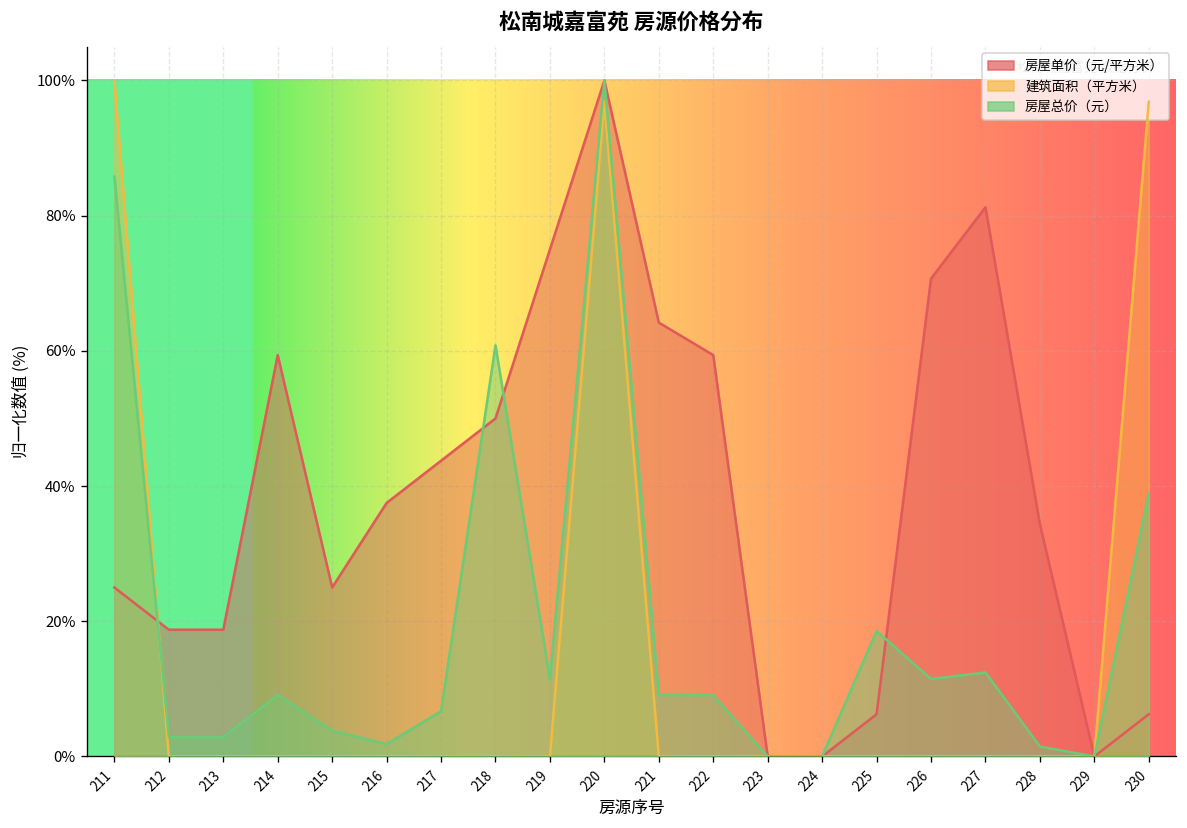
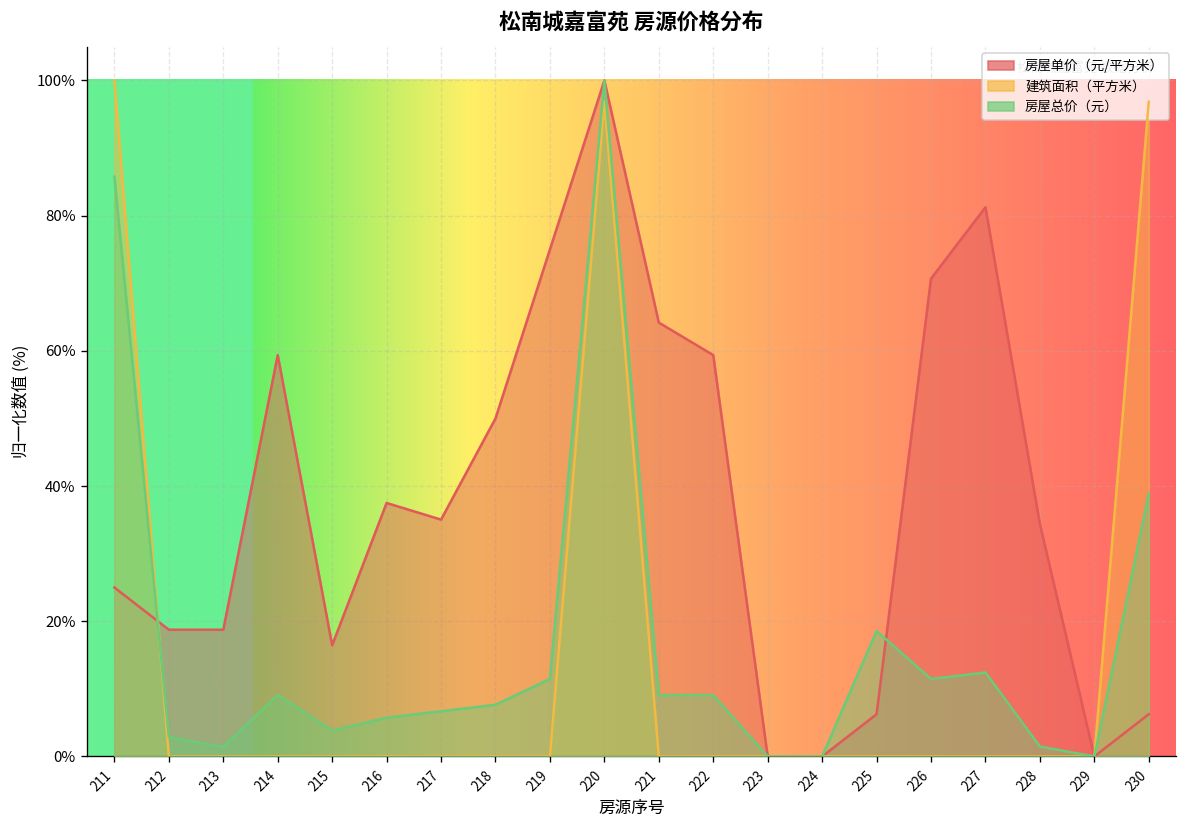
房屋总价（元）, 213: 3% -> 1%
房屋单价（元/平方米）, 215: 25% -> 16%
房屋总价（元）, 216: 2% -> 6%
房屋单价（元/平方米）, 217: 44% -> 35%
房屋总价（元）, 218: 61% -> 8%
